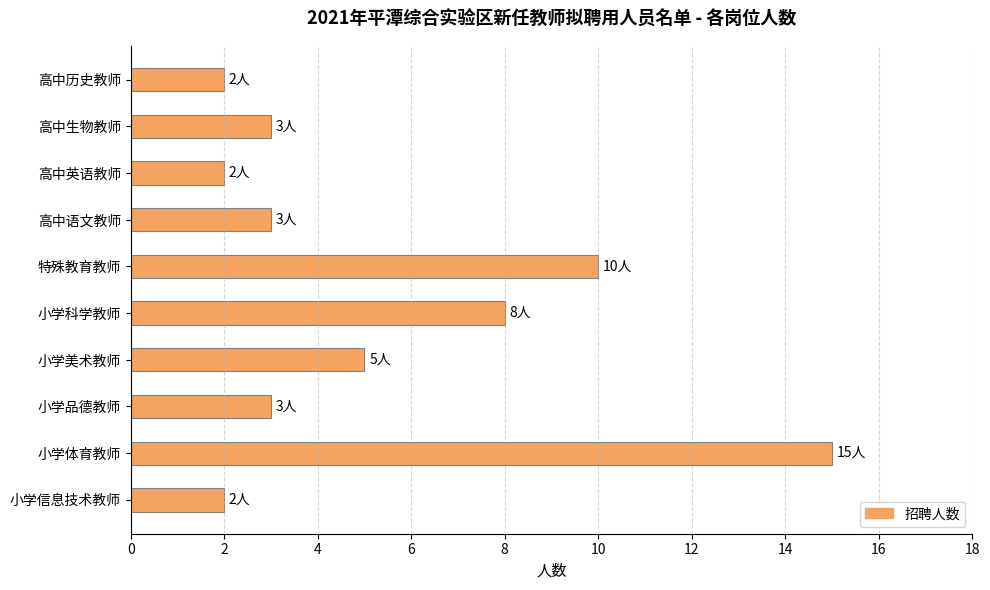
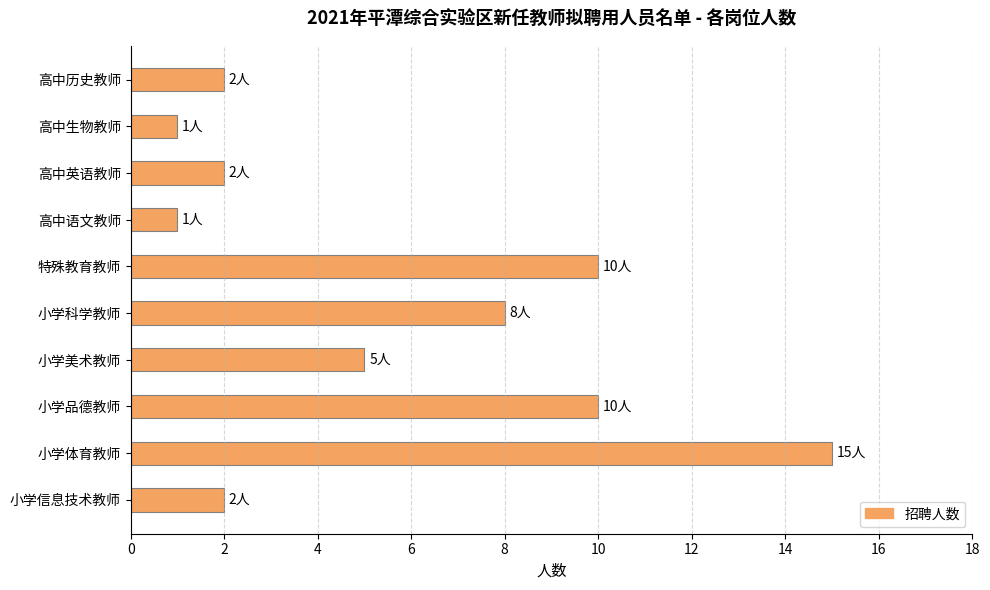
高中生物教师: 3人 -> 1人
高中语文教师: 3人 -> 1人
小学品德教师: 3人 -> 10人
